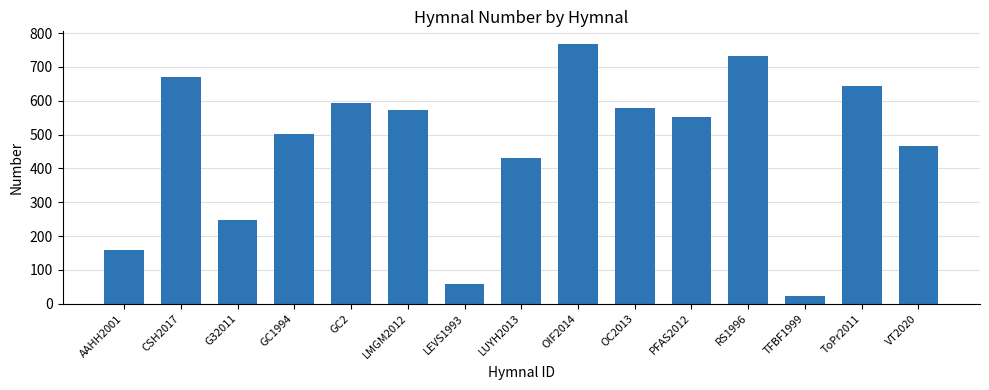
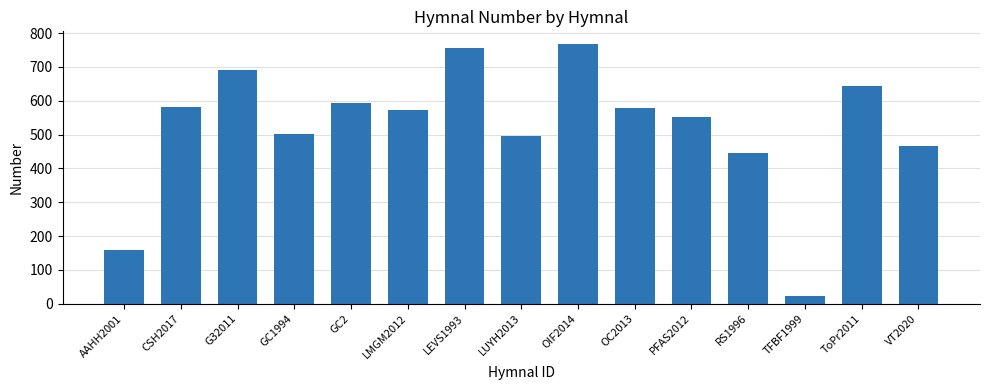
CSH2017: 670 -> 580
G32011: 250 -> 690
LEVS1993: 60 -> 760
LUYH2013: 430 -> 500
RS1996: 730 -> 450
